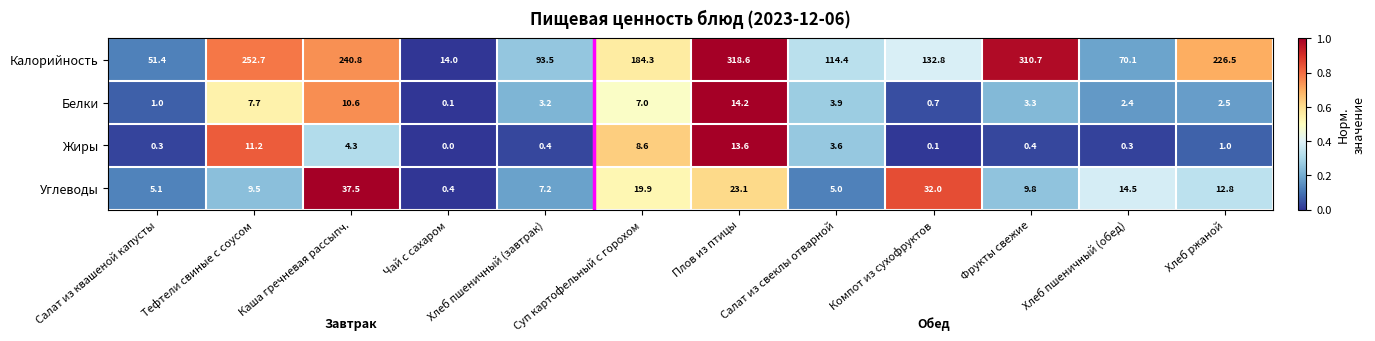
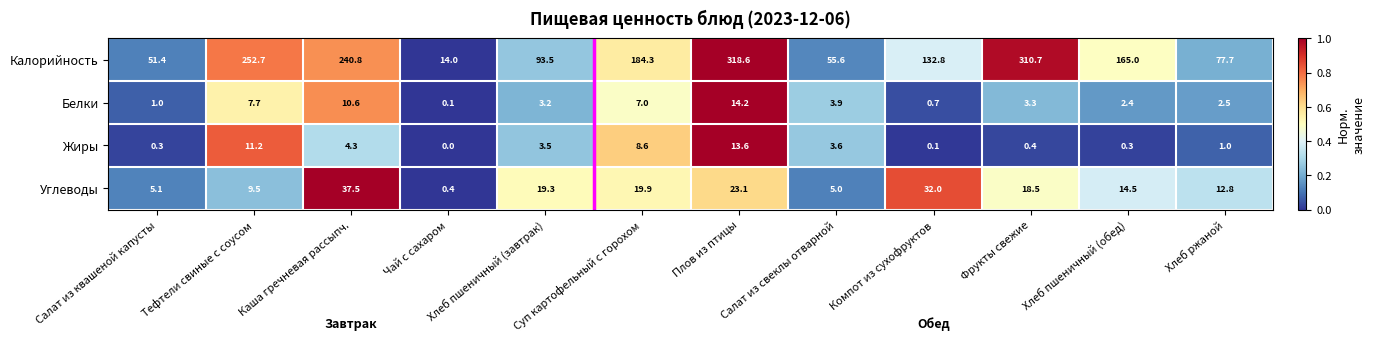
Калорийность, Салат из свеклы отварной: 114.4 -> 55.6
Калорийность, Хлеб пшеничный (обед): 70.1 -> 165.0
Калорийность, Хлеб ржаной: 226.5 -> 77.7
Жиры, Хлеб пшеничный (завтрак): 0.4 -> 3.5
Углеводы, Хлеб пшеничный (завтрак): 7.2 -> 19.3
Углеводы, Фрукты свежие: 9.8 -> 18.5
